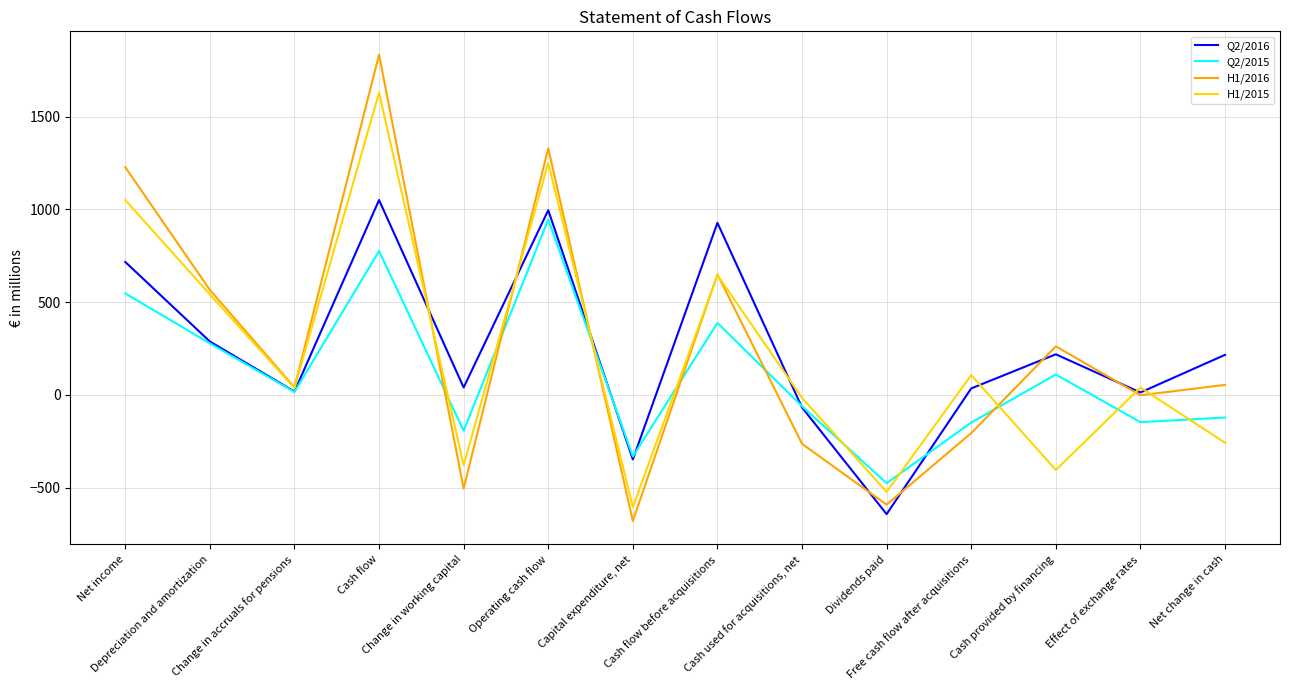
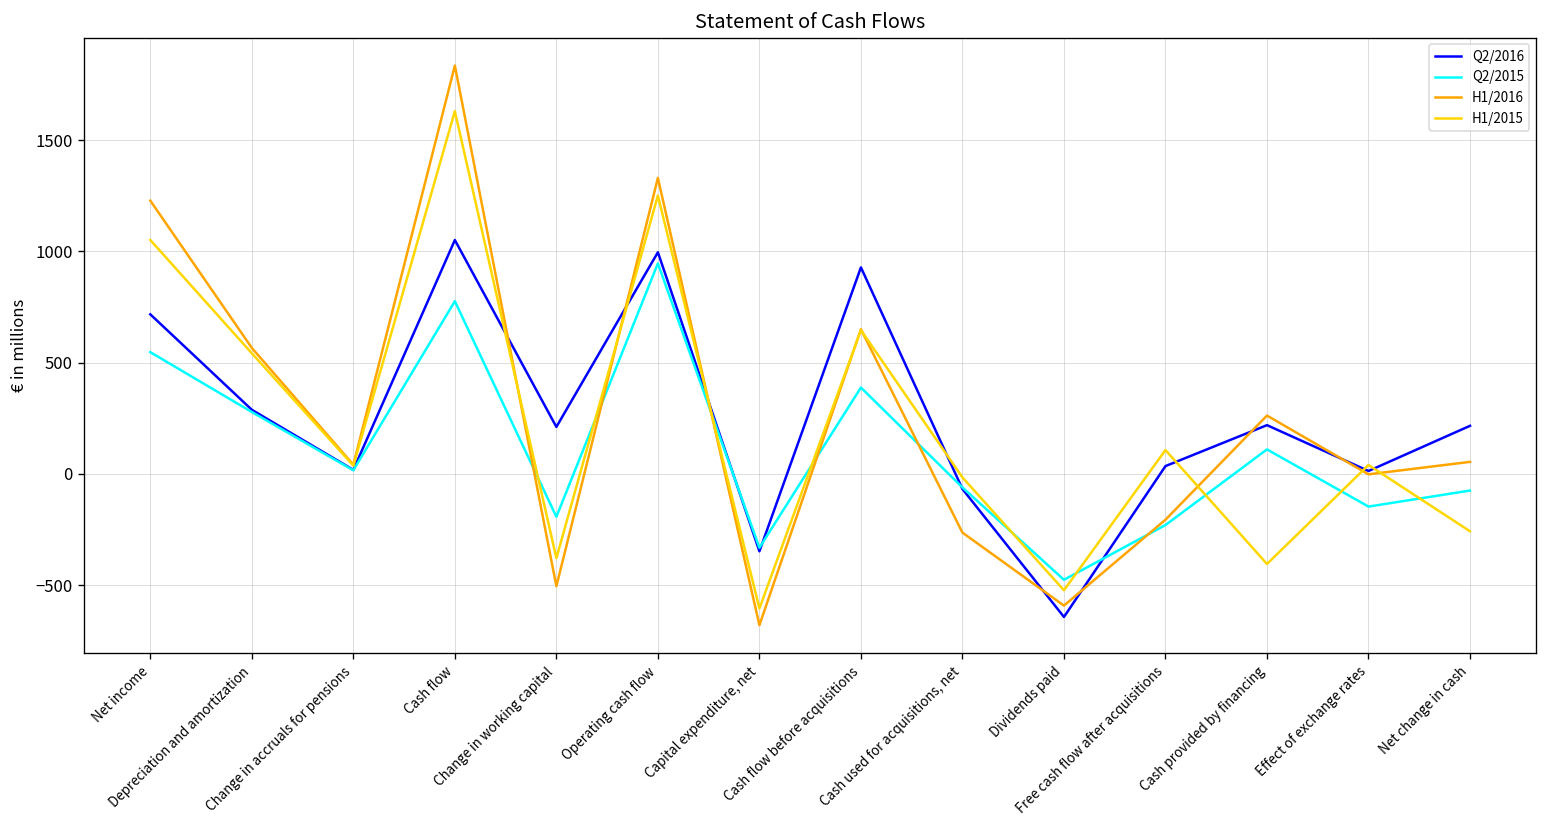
Q2/2016, Change in working capital: 40 -> 210
Q2/2015, Free cash flow after acquisitions: -150 -> -230
Q2/2015, Net change in cash: -120 -> -80
